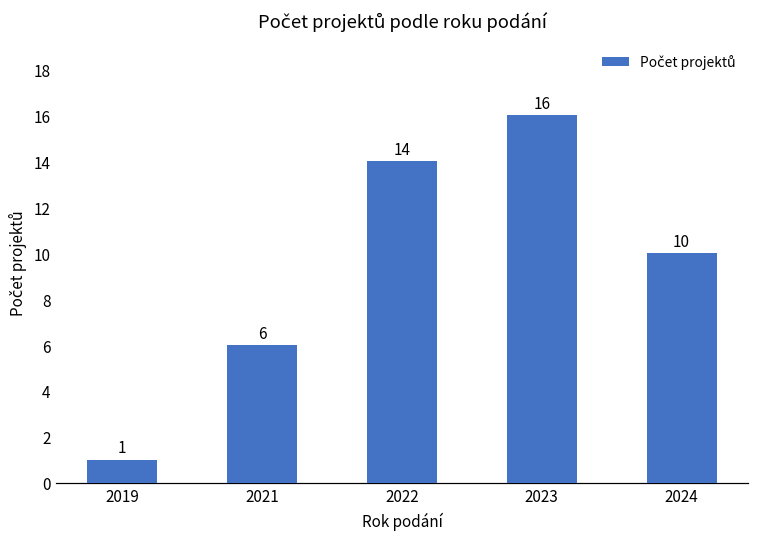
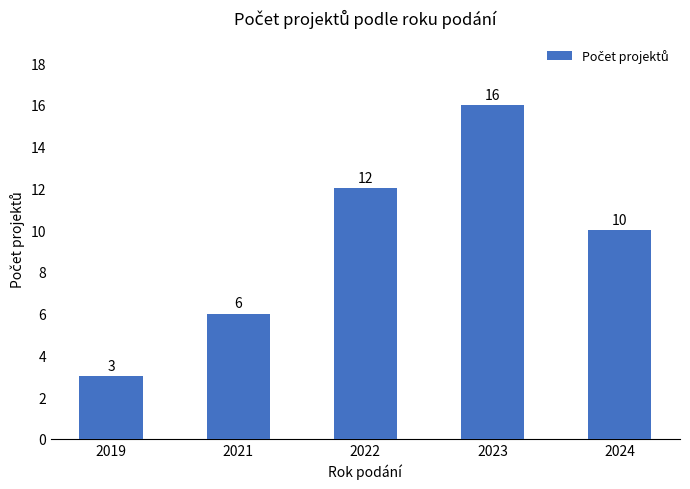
2019: 1 -> 3
2022: 14 -> 12
